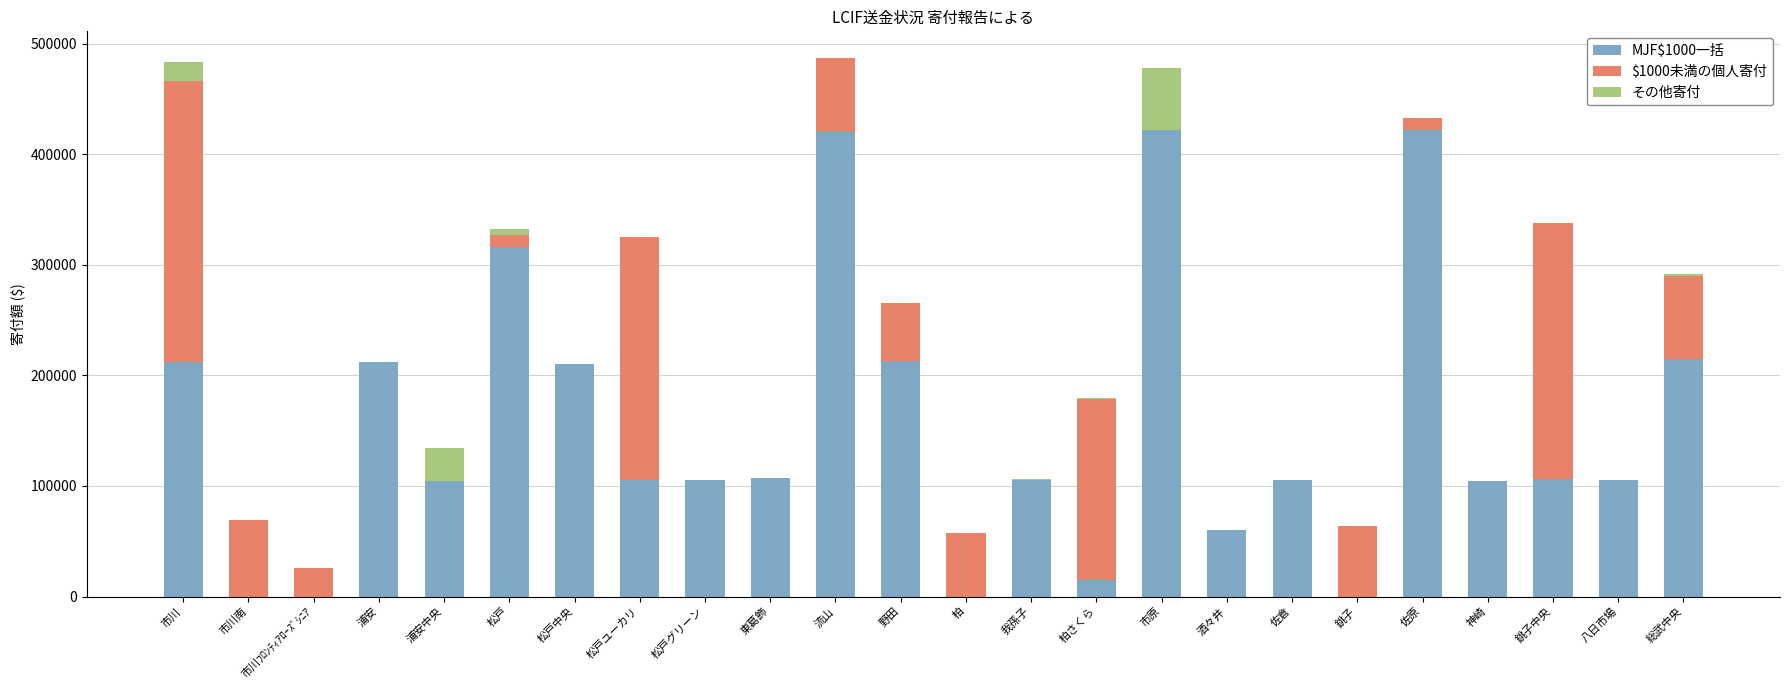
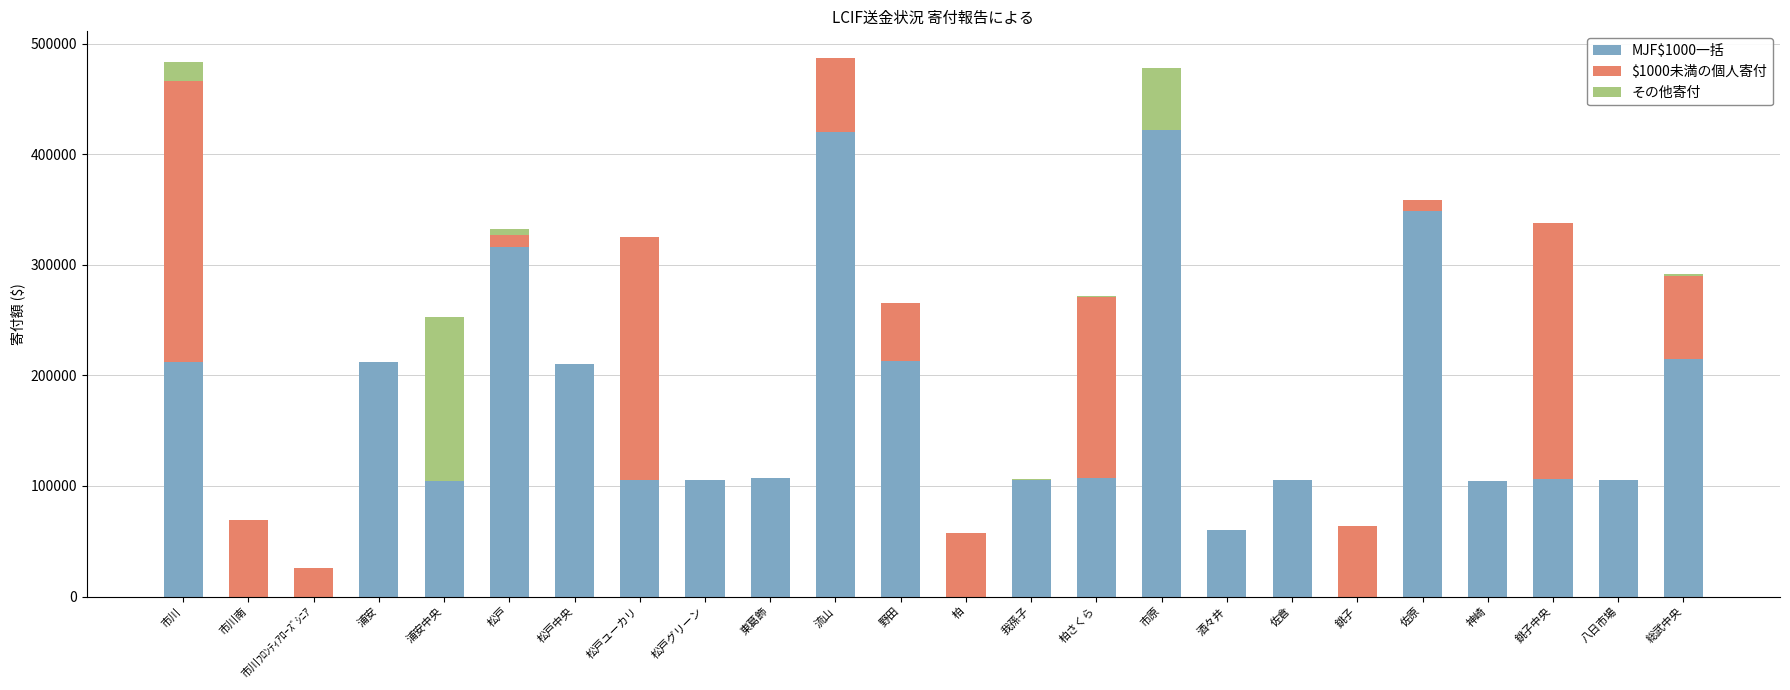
その他寄付, 浦安中央: 30000 -> 148000
MJF$1000一括, 柏さくら: 15000 -> 108000
MJF$1000一括, 佐原: 422000 -> 348000
